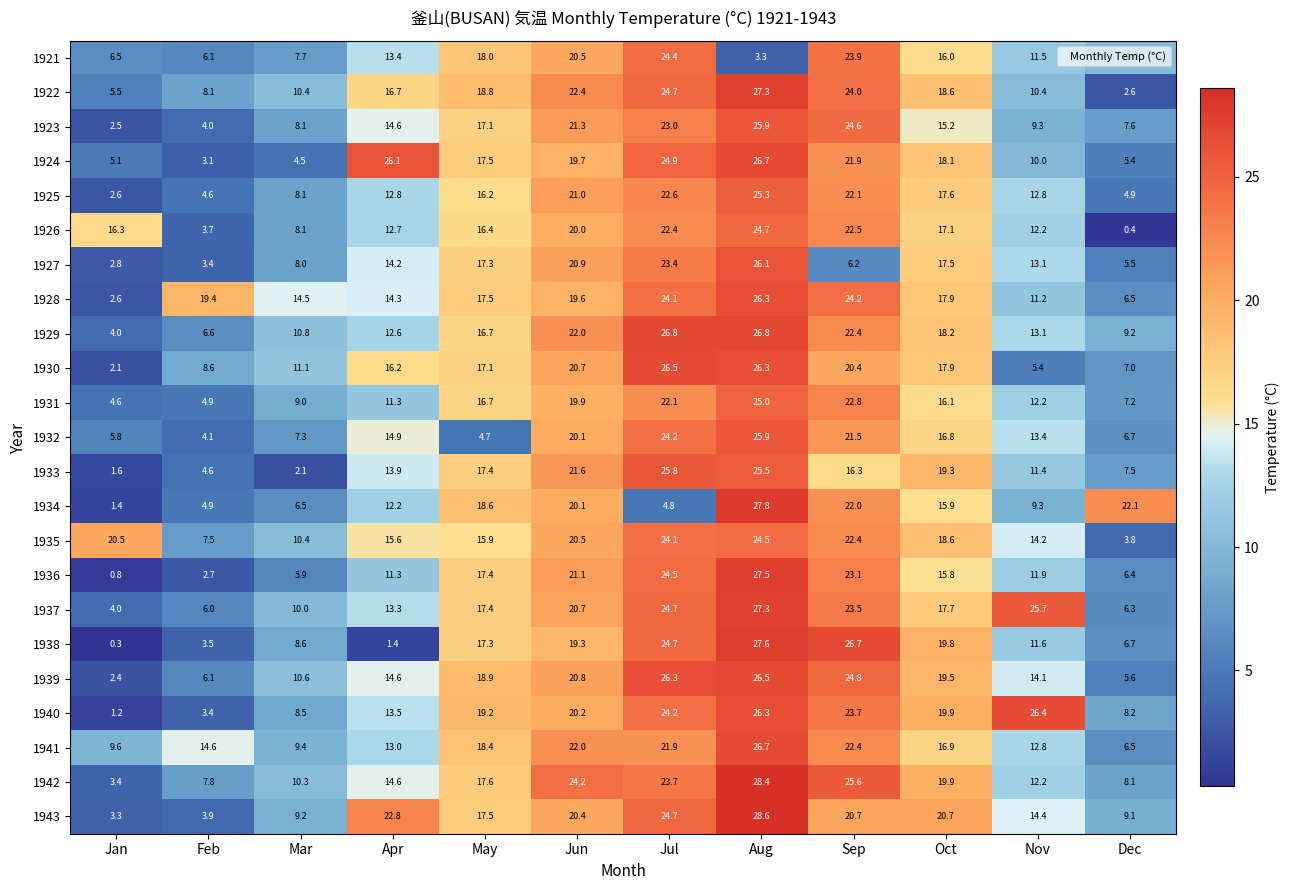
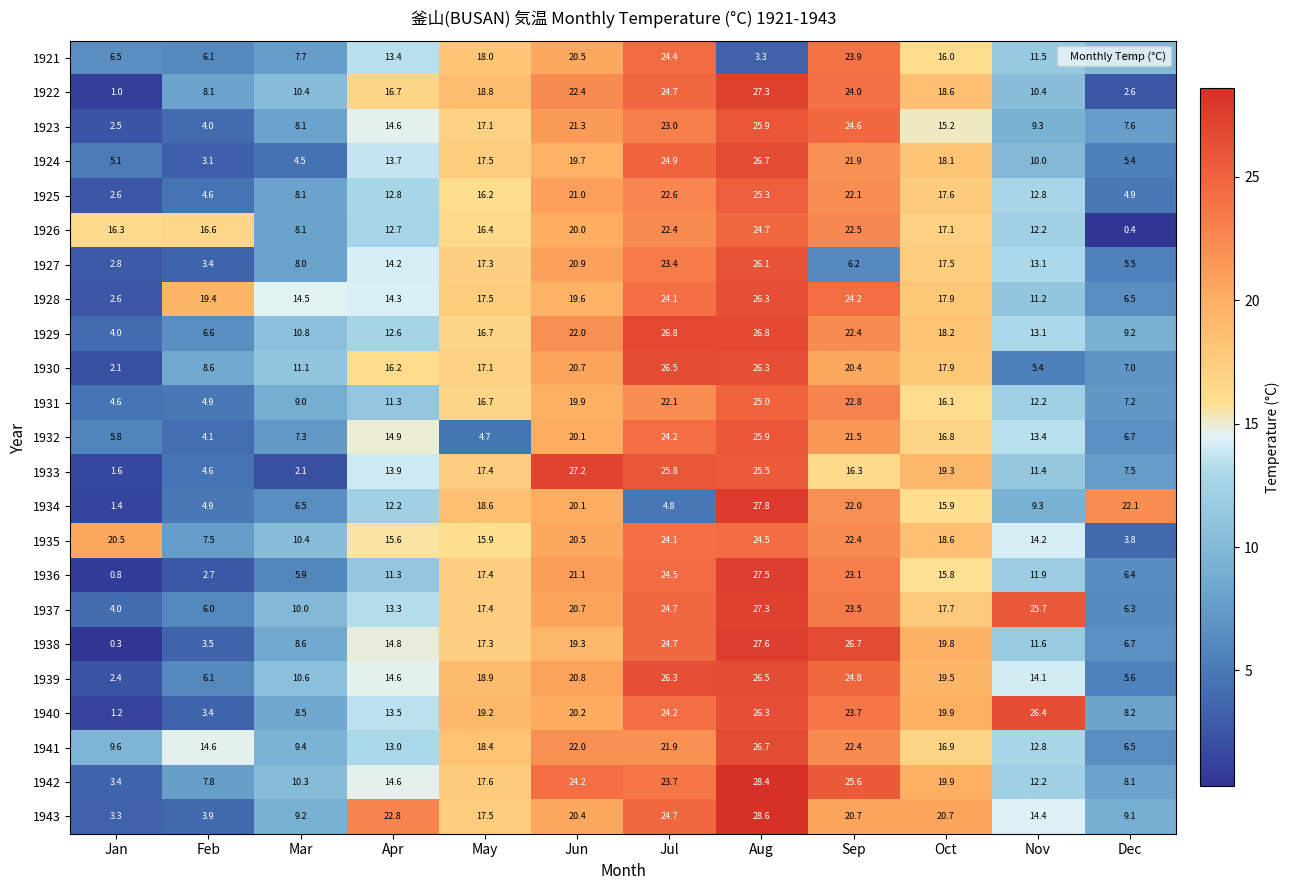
1922, Jan: 5.5 -> 1.0
1924, Apr: 26.1 -> 13.7
1926, Feb: 3.7 -> 16.6
1933, Jun: 21.6 -> 27.2
1938, Apr: 1.4 -> 14.8
